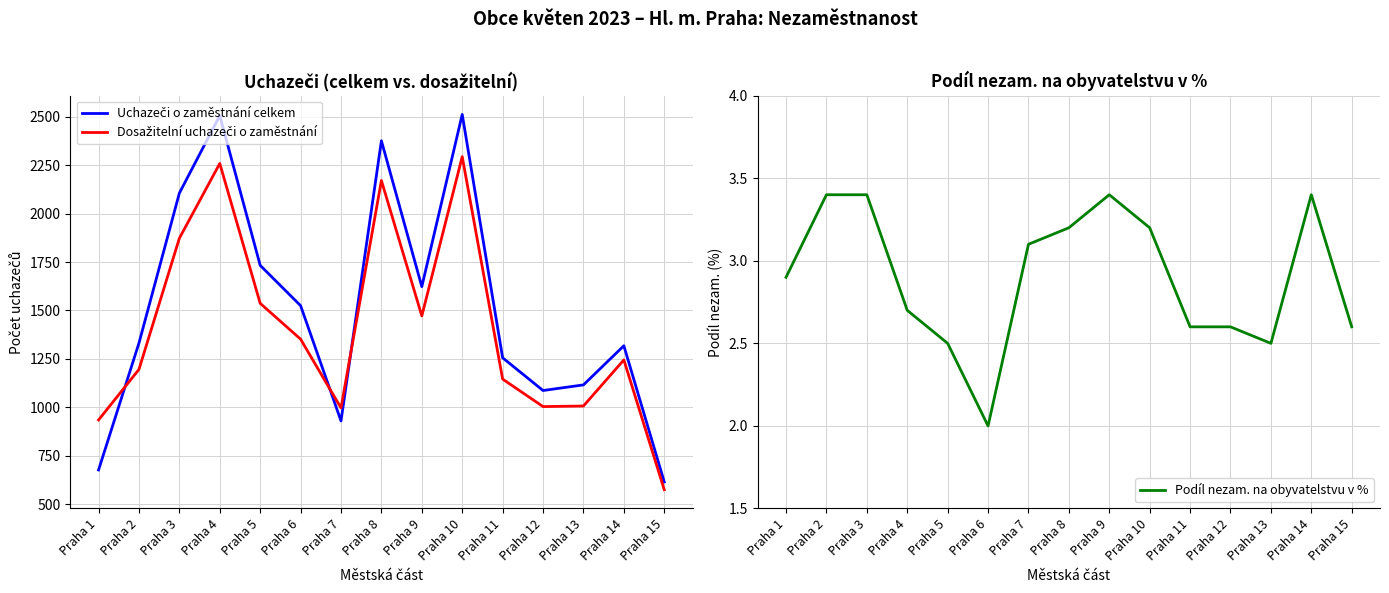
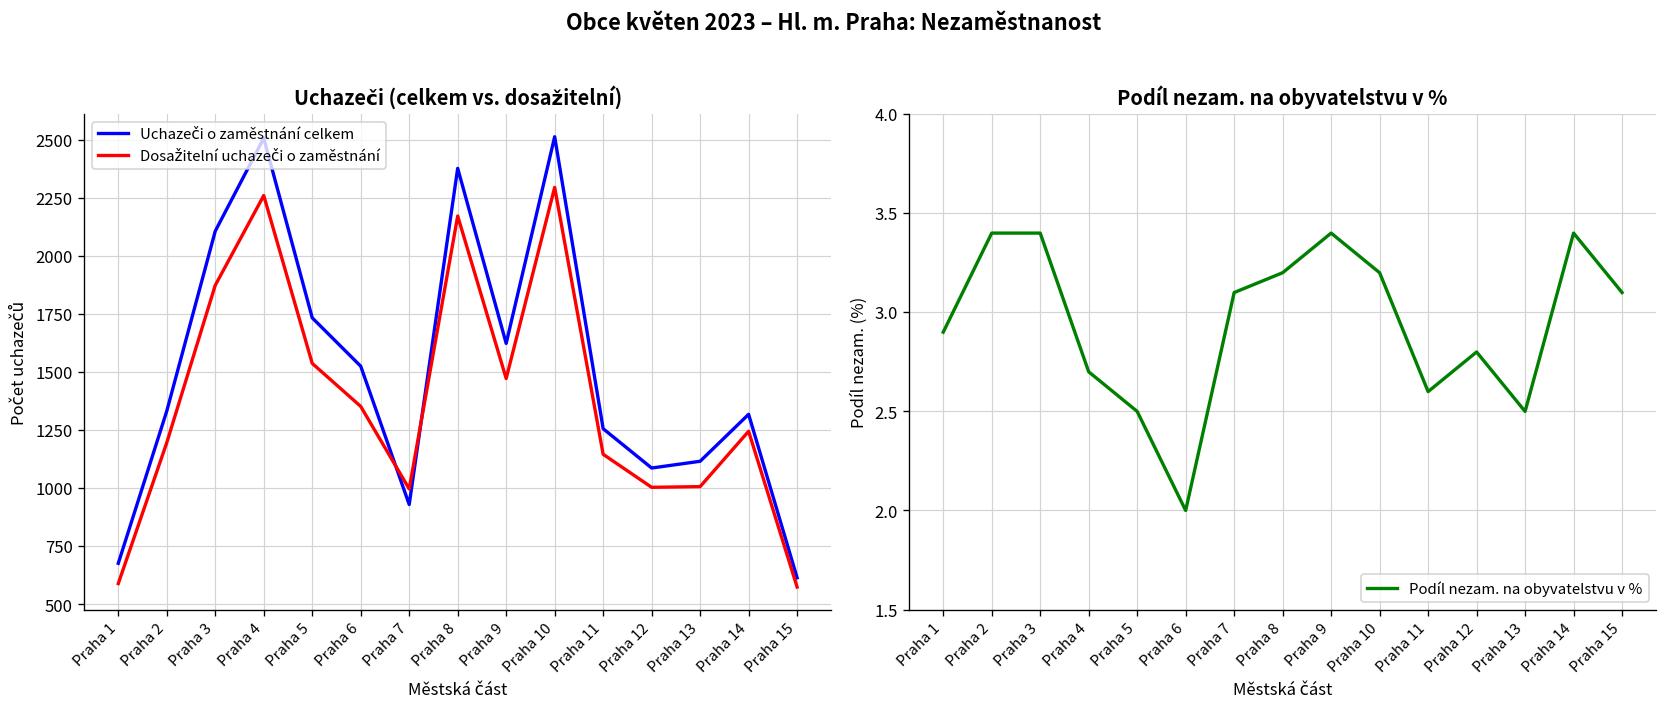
Uchazeči (celkem vs. dosažitelní), Dosažitelní uchazeči o zaměstnání, Praha 1: 940 -> 590
Podíl nezam. na obyvatelstvu v %, Praha 12: 2.6 -> 2.8
Podíl nezam. na obyvatelstvu v %, Praha 15: 2.6 -> 3.1
